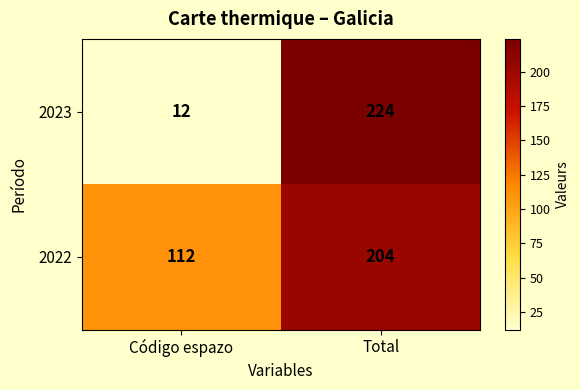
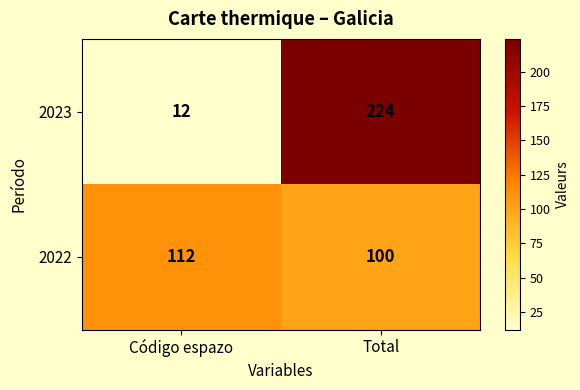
2022, Total: 204 -> 100
